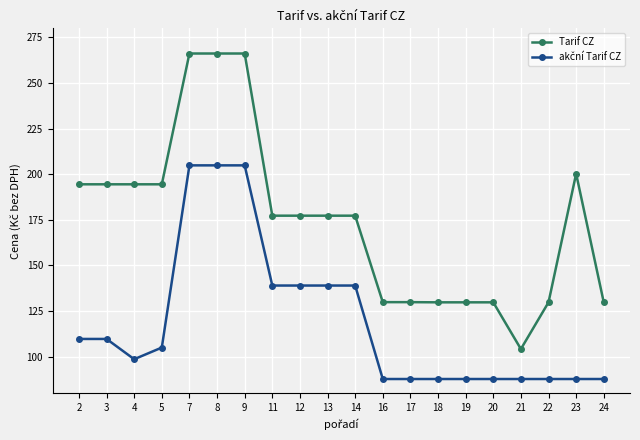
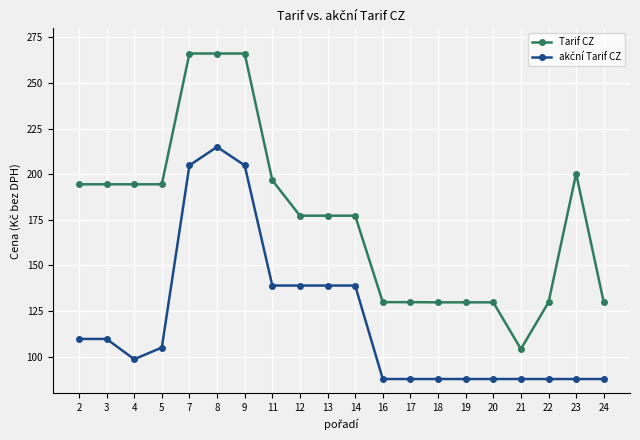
akční Tarif CZ, 8: 205 -> 215
Tarif CZ, 11: 177 -> 197
